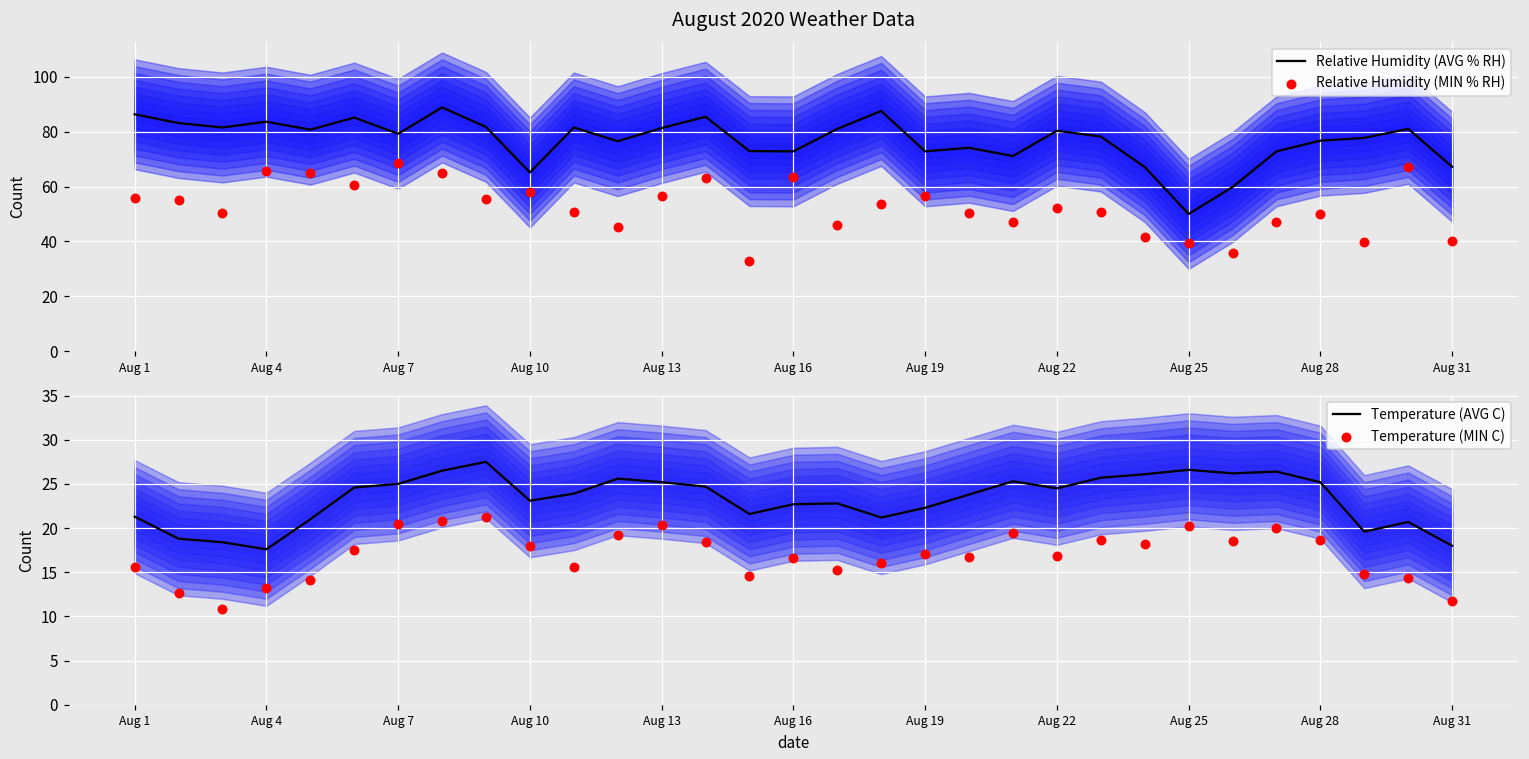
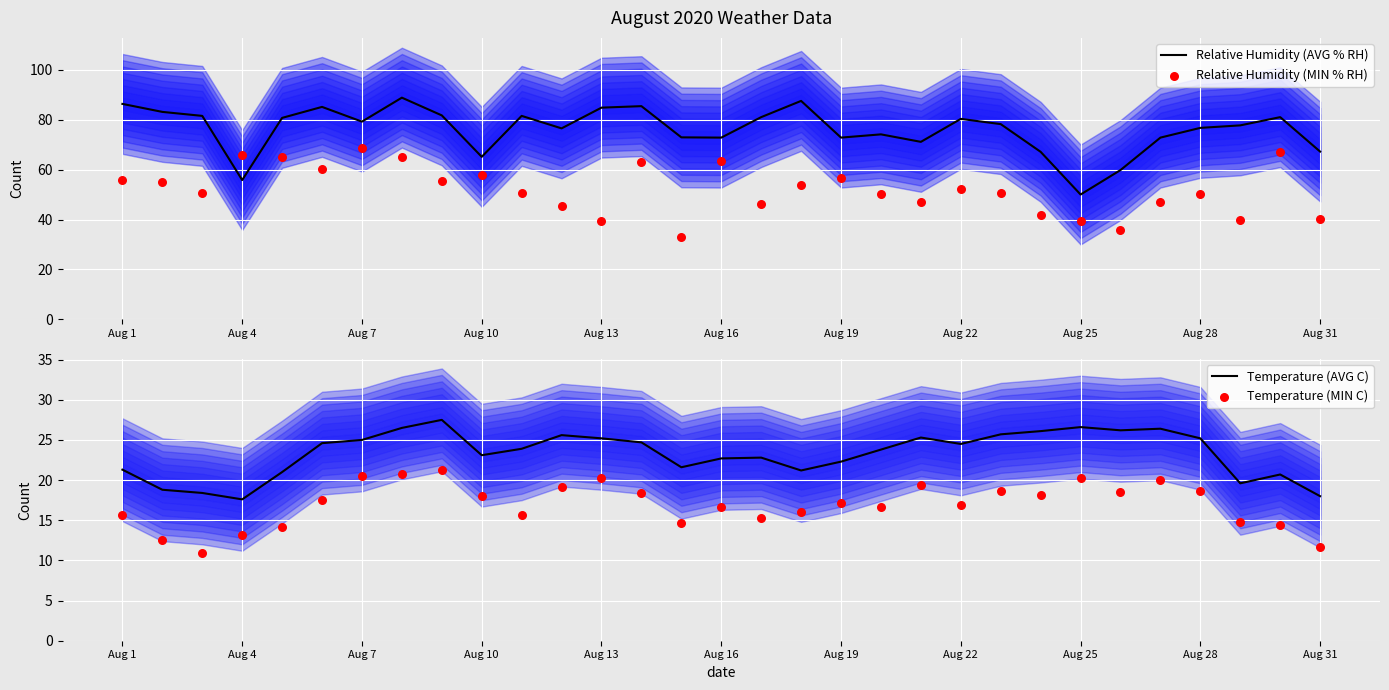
August 2020 Weather Data, Relative Humidity (AVG % RH), Aug 4: 84 -> 56
August 2020 Weather Data, Relative Humidity (AVG % RH), Aug 13: 81 -> 85
August 2020 Weather Data, Relative Humidity (MIN % RH), Aug 13: 57 -> 40
